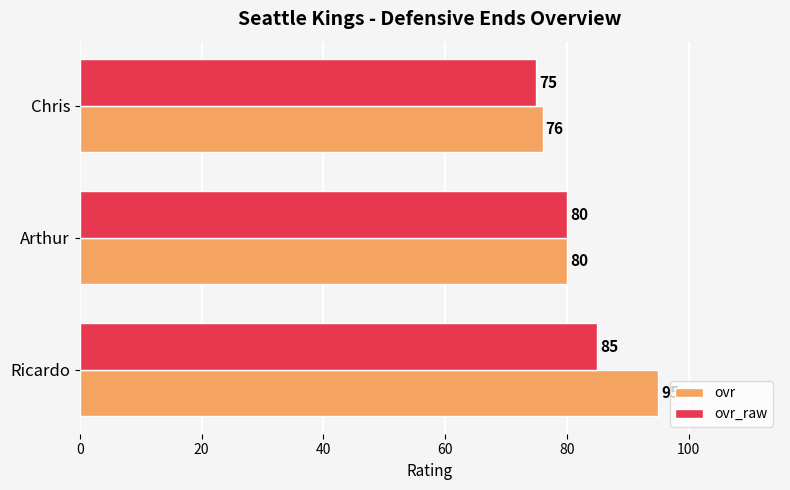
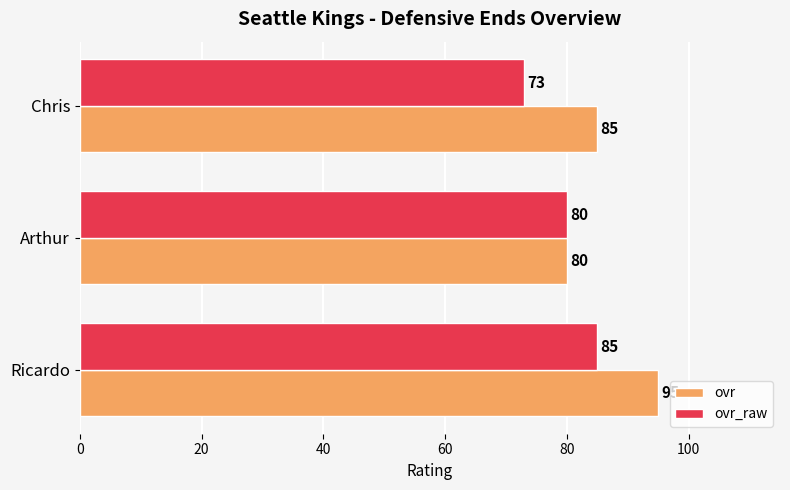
ovr_raw, Chris: 75 -> 73
ovr, Chris: 76 -> 85
